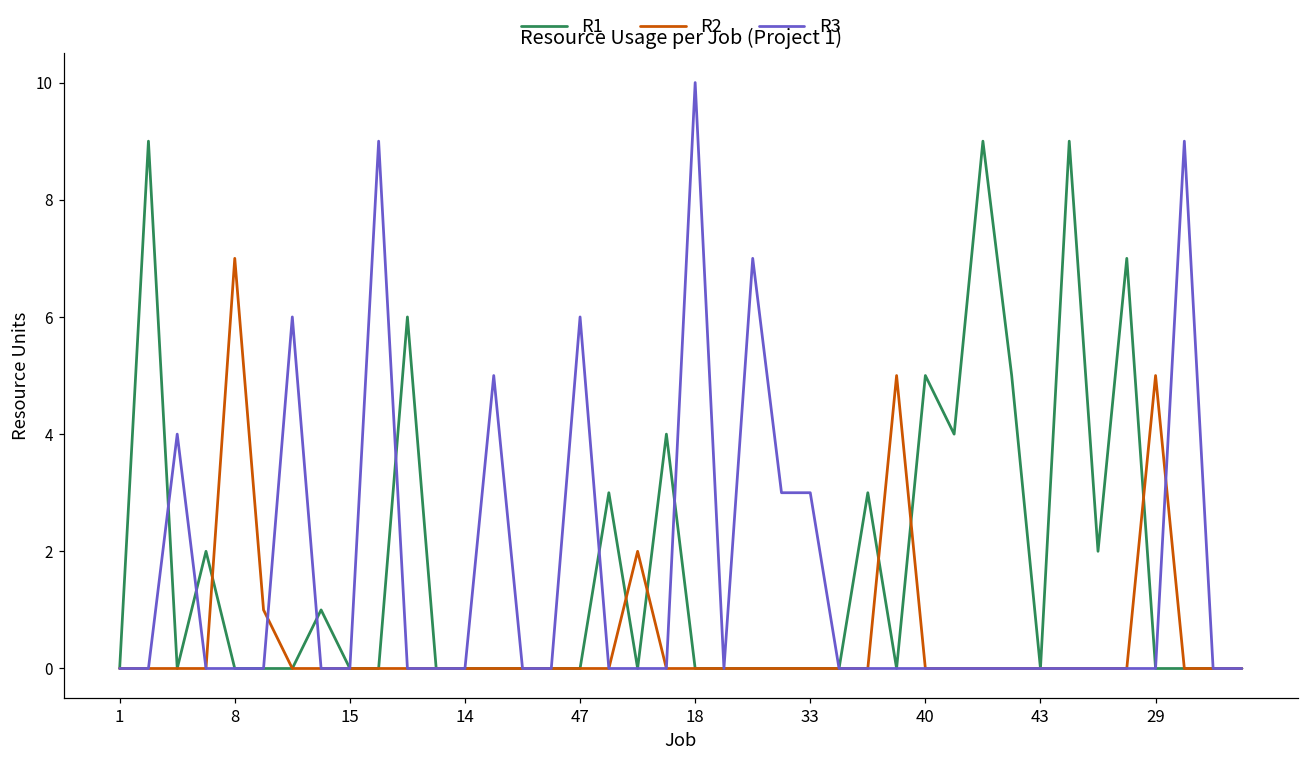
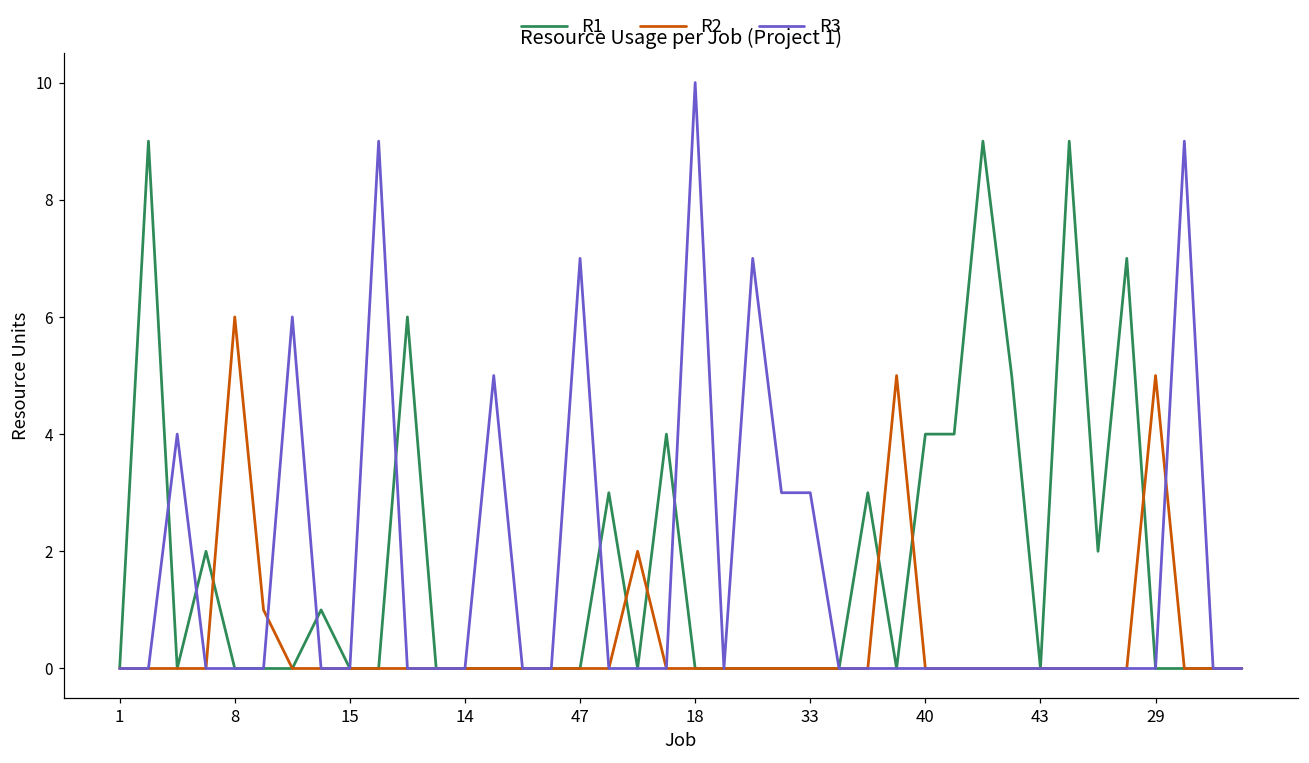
R2, 8: 7 -> 6
R3, 47: 6 -> 7
R1, 40: 5 -> 4
